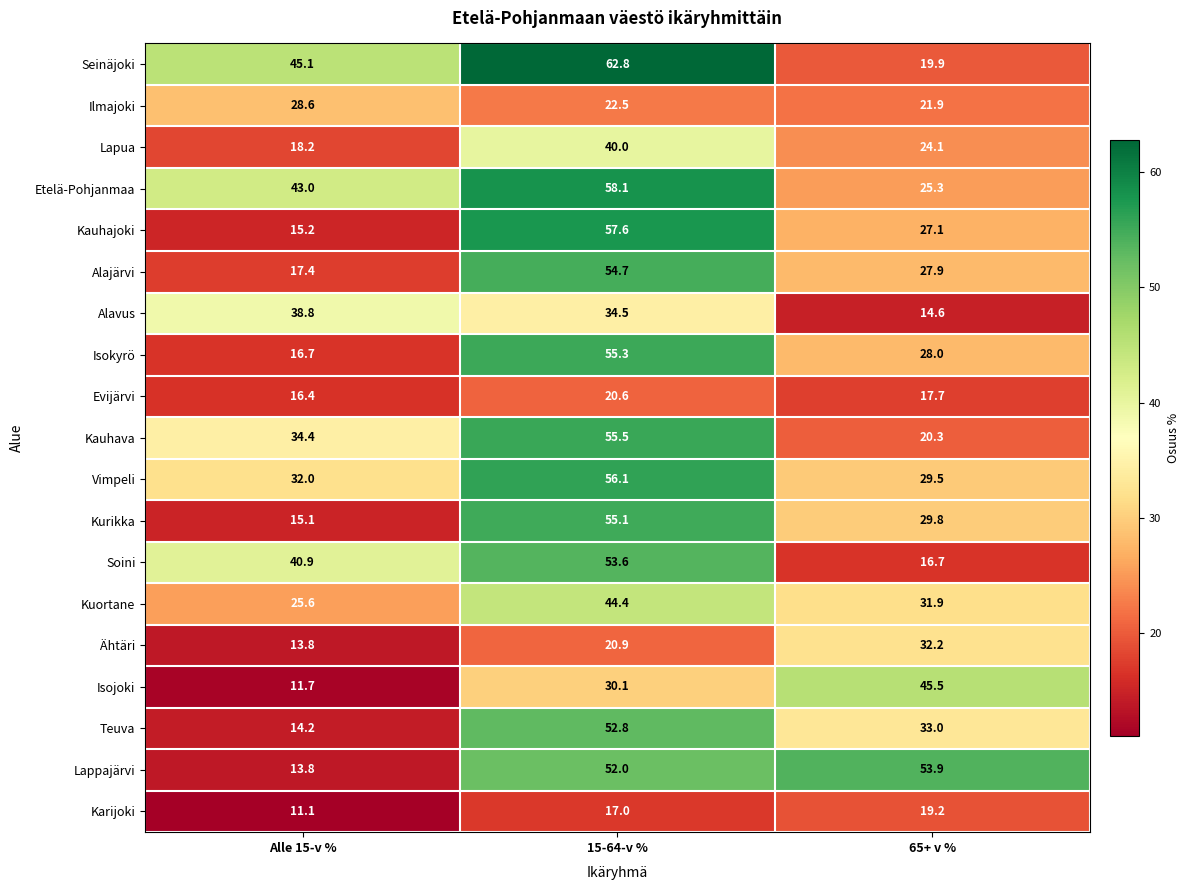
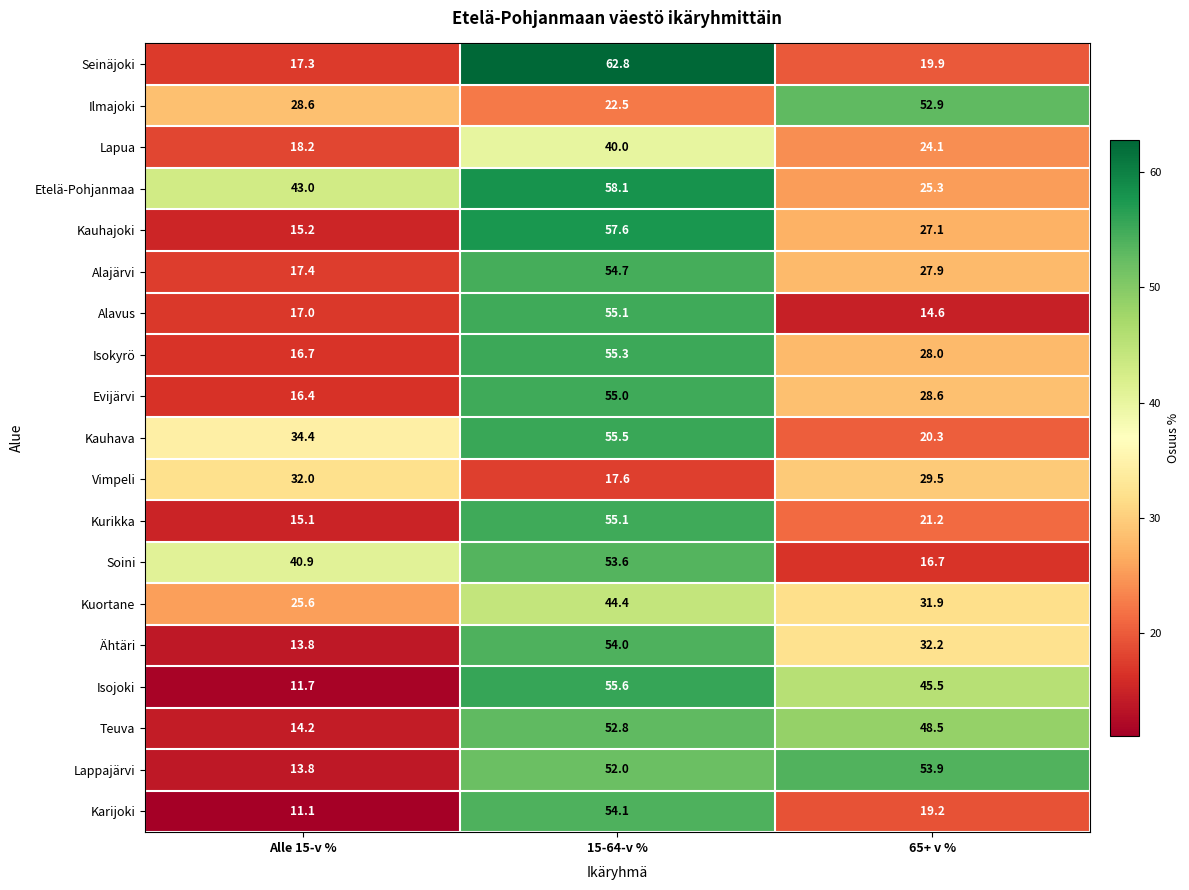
Seinäjoki, Alle 15-v %: 45.1 -> 17.3
Ilmajoki, 65+ v %: 21.9 -> 52.9
Alavus, Alle 15-v %: 38.8 -> 17.0
Alavus, 15-64-v %: 34.5 -> 55.1
Evijärvi, 15-64-v %: 20.6 -> 55.0
Evijärvi, 65+ v %: 17.7 -> 28.6
Vimpeli, 15-64-v %: 56.1 -> 17.6
Kurikka, 65+ v %: 29.8 -> 21.2
Ähtäri, 15-64-v %: 20.9 -> 54.0
Isojoki, 15-64-v %: 30.1 -> 55.6
Teuva, 65+ v %: 33.0 -> 48.5
Karijoki, 15-64-v %: 17.0 -> 54.1
